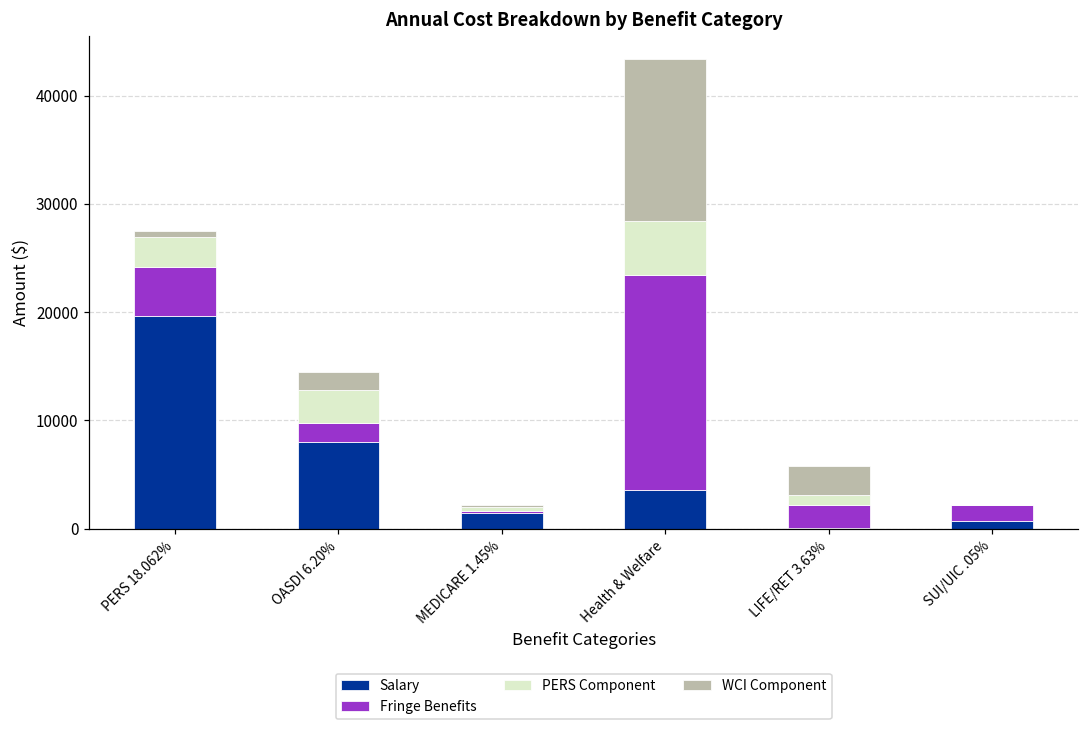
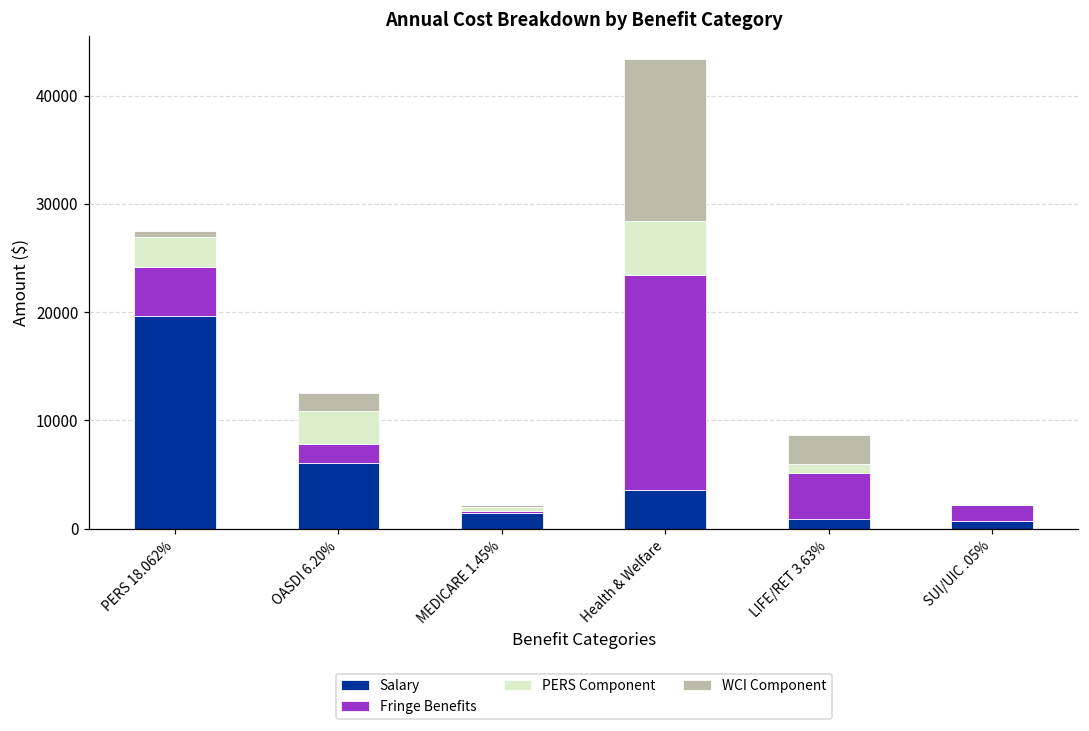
Salary, OASDI 6.20%: 8000 -> 6000
Salary, LIFE/RET 3.63%: 0 -> 1000
Fringe Benefits, LIFE/RET 3.63%: 2000 -> 4000
